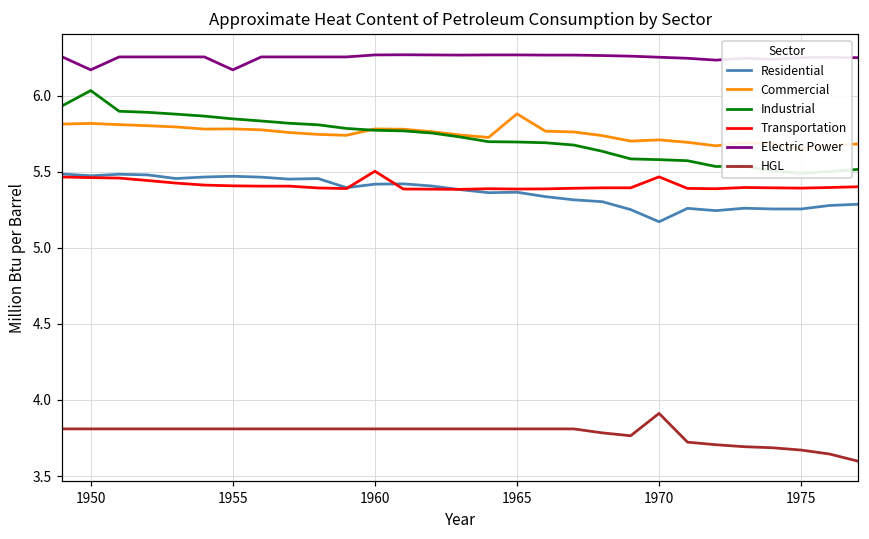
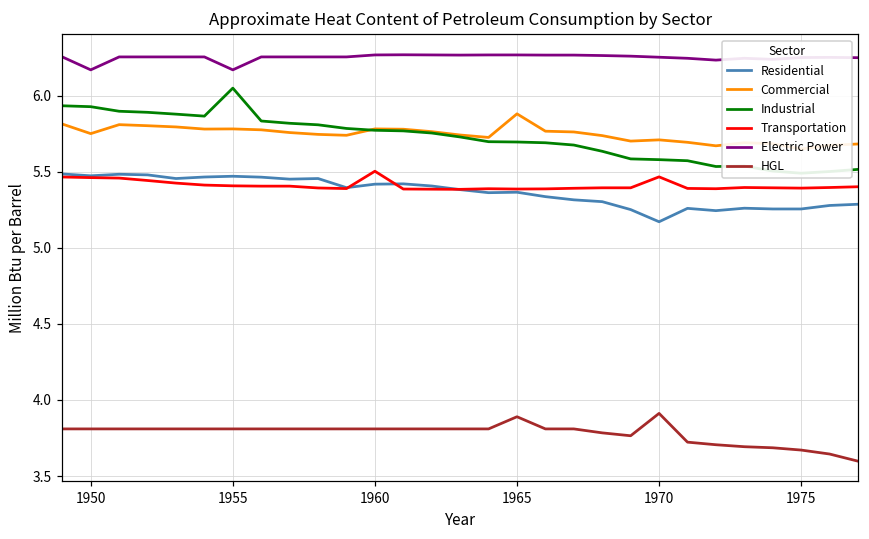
Commercial, 1950: 5.82 -> 5.75
Industrial, 1950: 6.03 -> 5.93
Industrial, 1955: 5.85 -> 6.05
HGL, 1965: 3.81 -> 3.89
